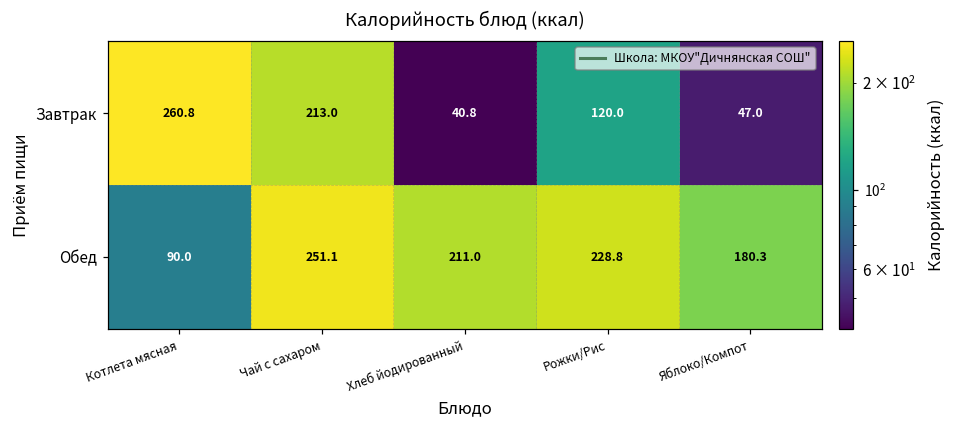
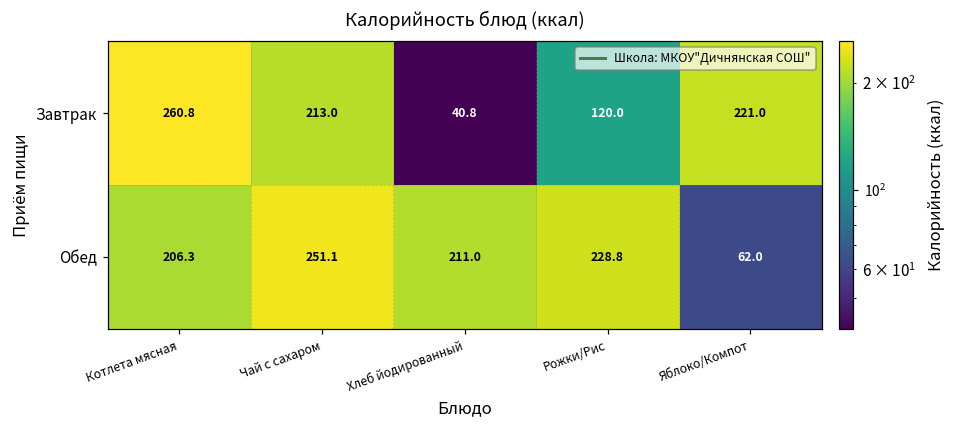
Завтрак, Яблоко/Компот: 47.0 -> 221.0
Обед, Котлета мясная: 90.0 -> 206.3
Обед, Яблоко/Компот: 180.3 -> 62.0
